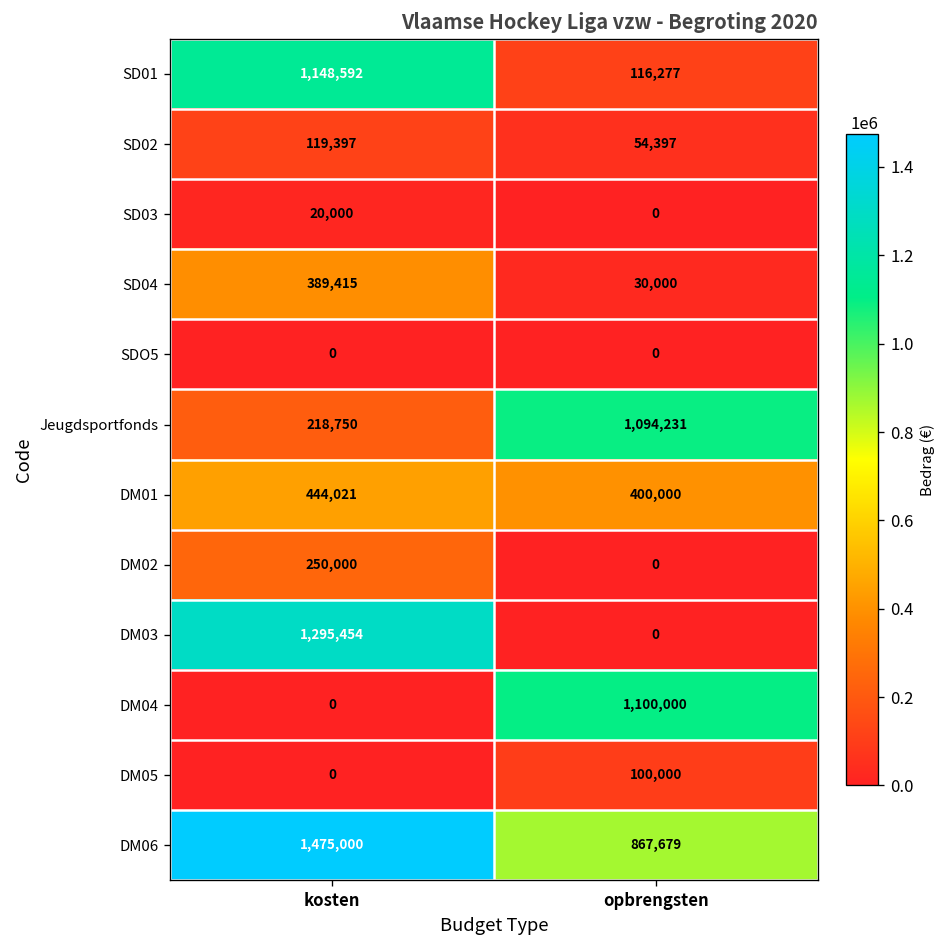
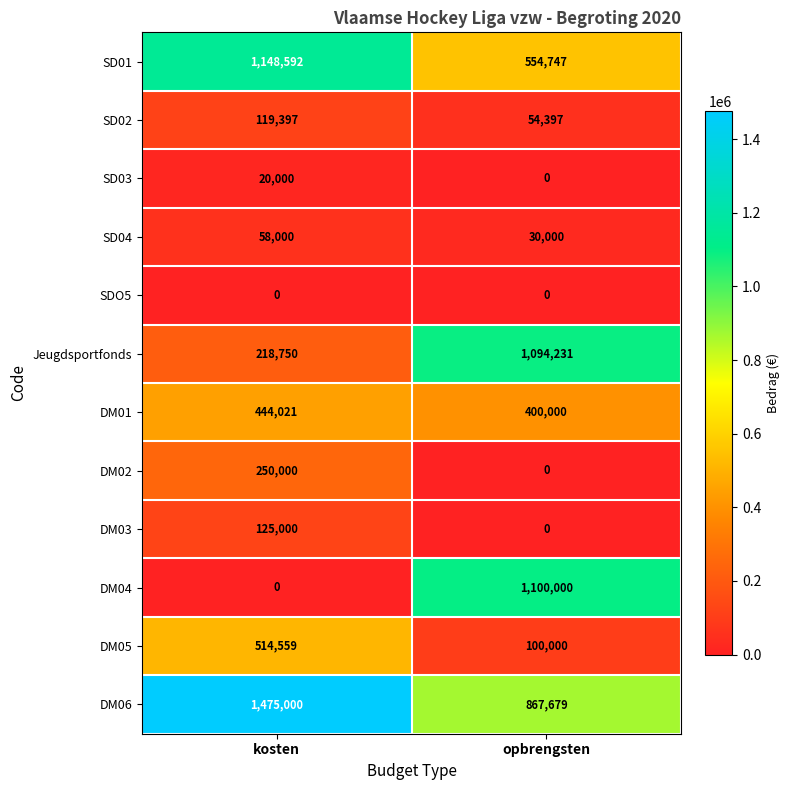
SD01, opbrengsten: 116,277 -> 554,747
SD04, kosten: 389,415 -> 58,000
DM03, kosten: 1,295,454 -> 125,000
DM05, kosten: 0 -> 514,559
